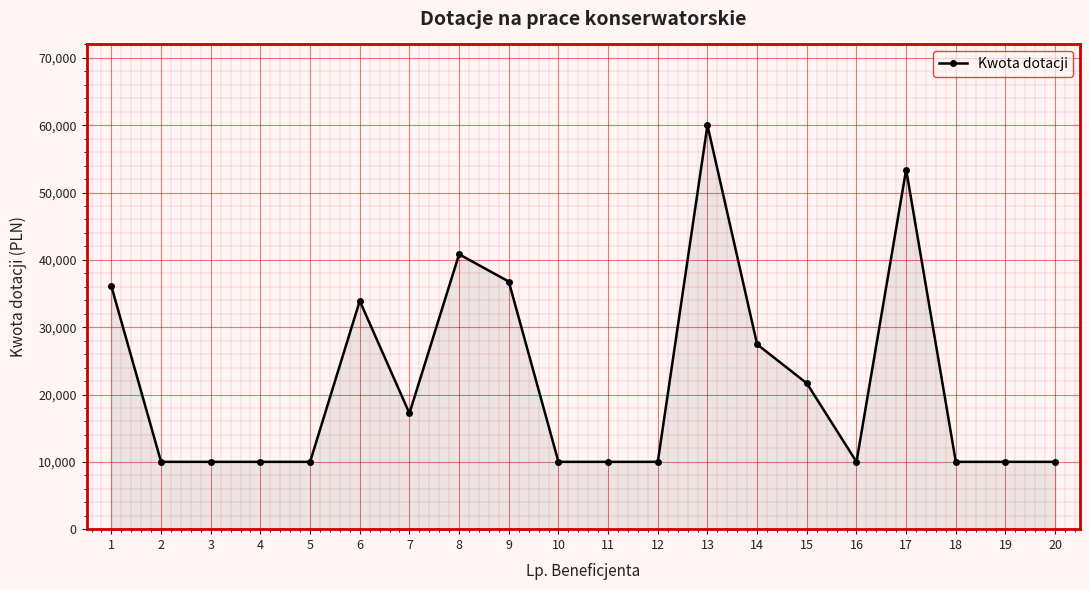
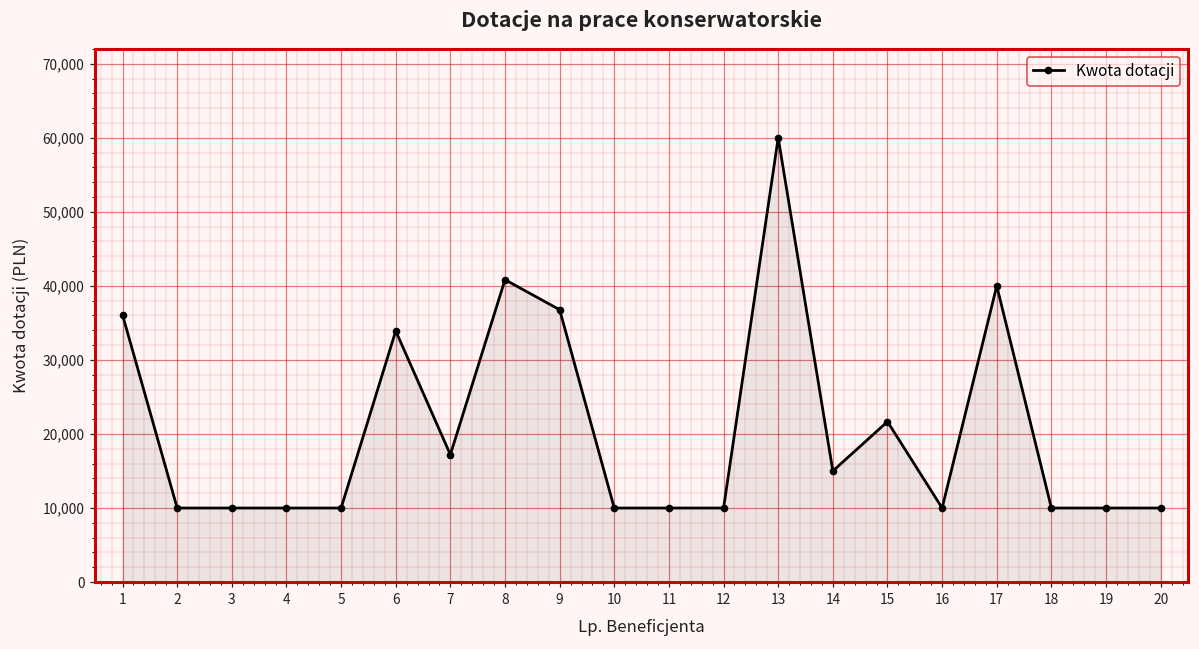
14: 27,000 -> 15,000
17: 53,000 -> 40,000
